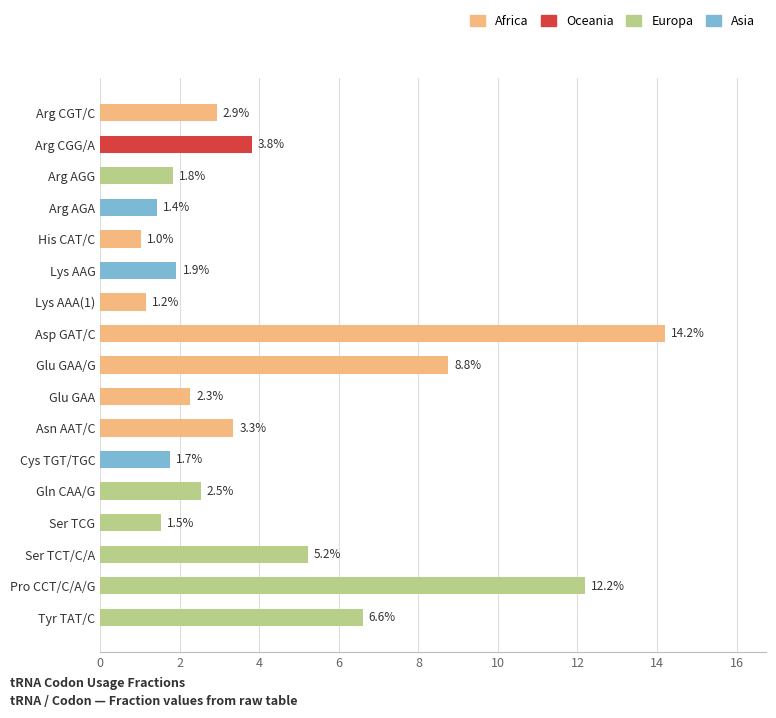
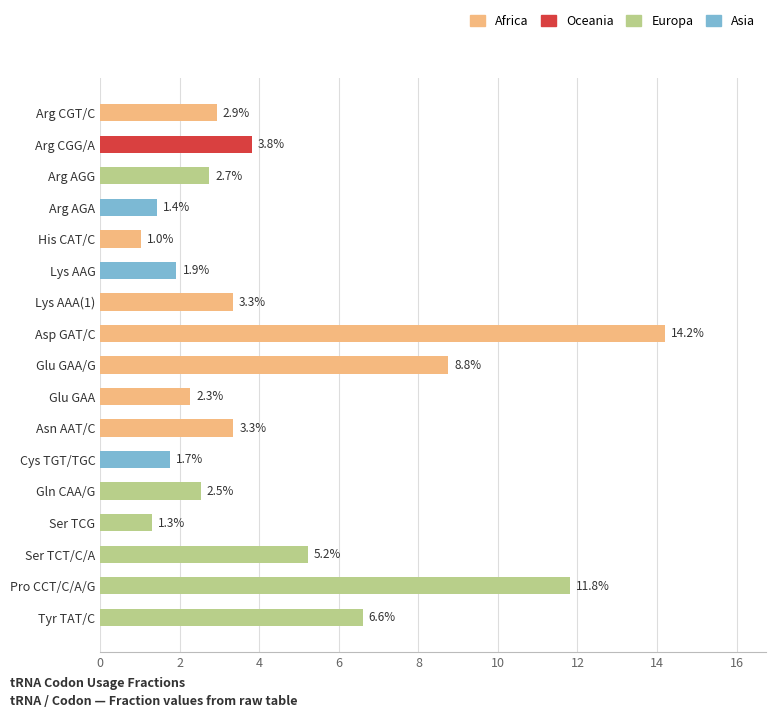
Arg AGG: 1.8% -> 2.7%
Lys AAA(1): 1.2% -> 3.3%
Ser TCG: 1.5% -> 1.3%
Pro CCT/C/A/G: 12.2% -> 11.8%
